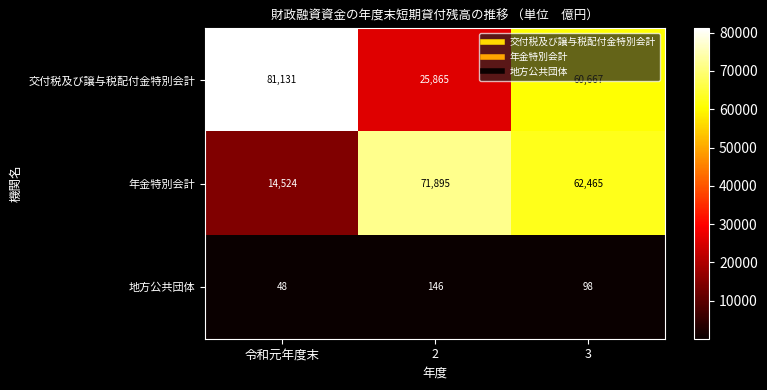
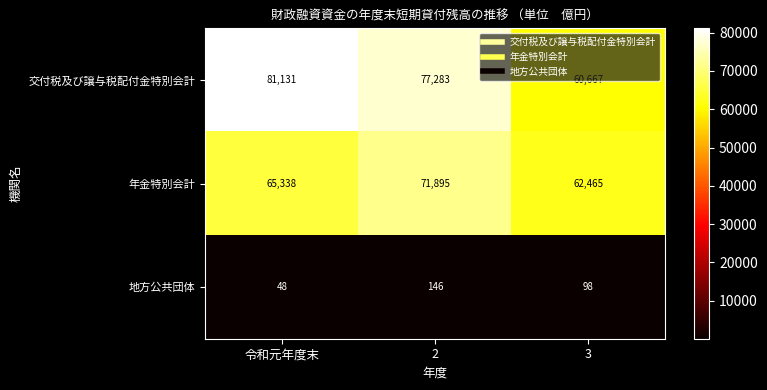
交付税及び譲与税配付金特別会計, 2: 25,865 -> 77,283
年金特別会計, 令和元年度末: 14,524 -> 65,338
